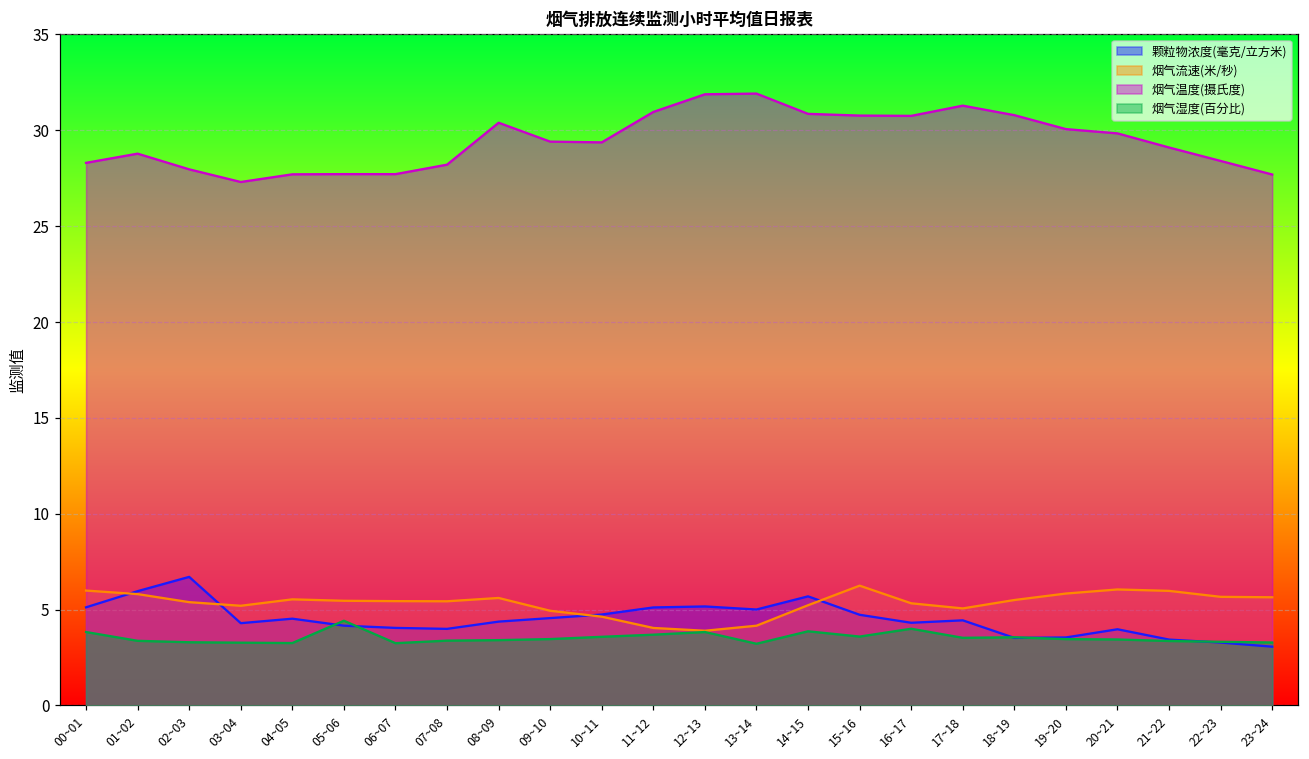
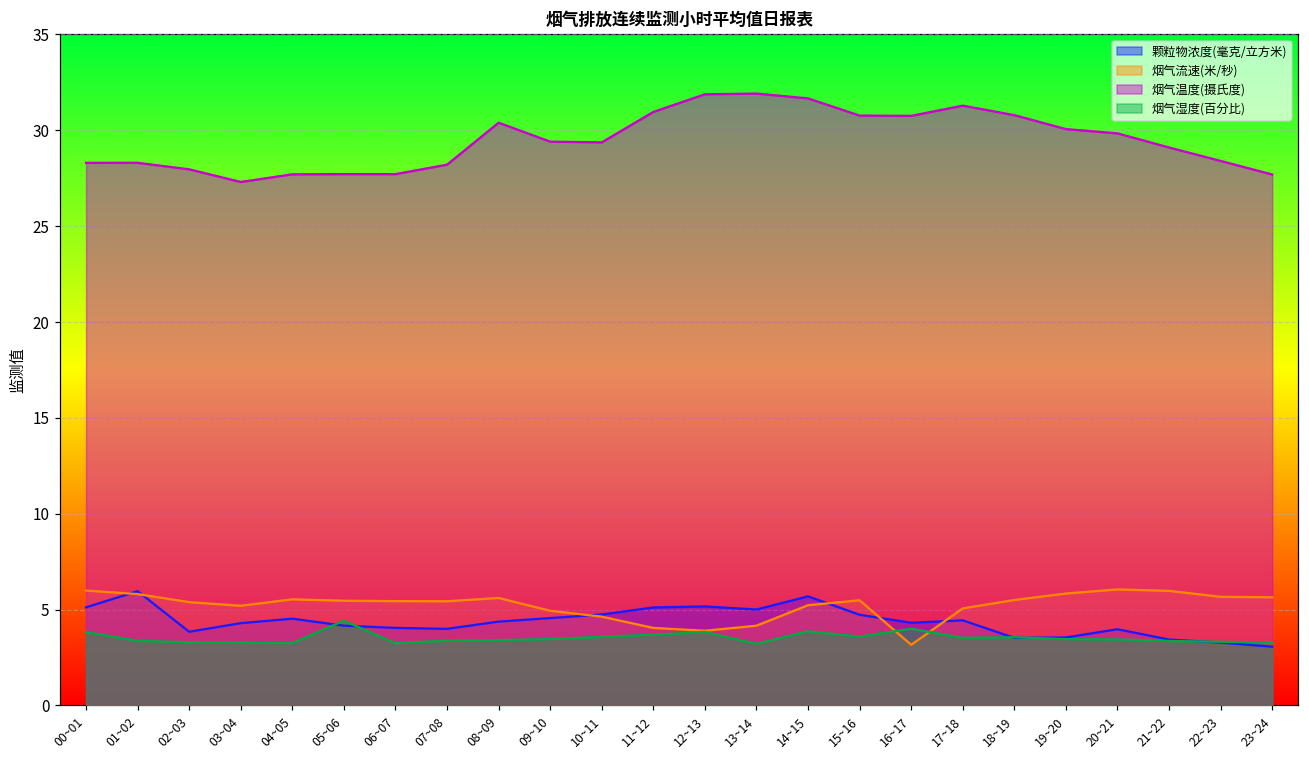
烟气温度(摄氏度), 01~02: 28.8 -> 28.3
颗粒物浓度(毫克/立方米), 02~03: 6.7 -> 3.8
烟气温度(摄氏度), 14~15: 30.9 -> 31.7
烟气流速(米/秒), 15~16: 6.2 -> 5.5
烟气流速(米/秒), 16~17: 5.3 -> 3.2
